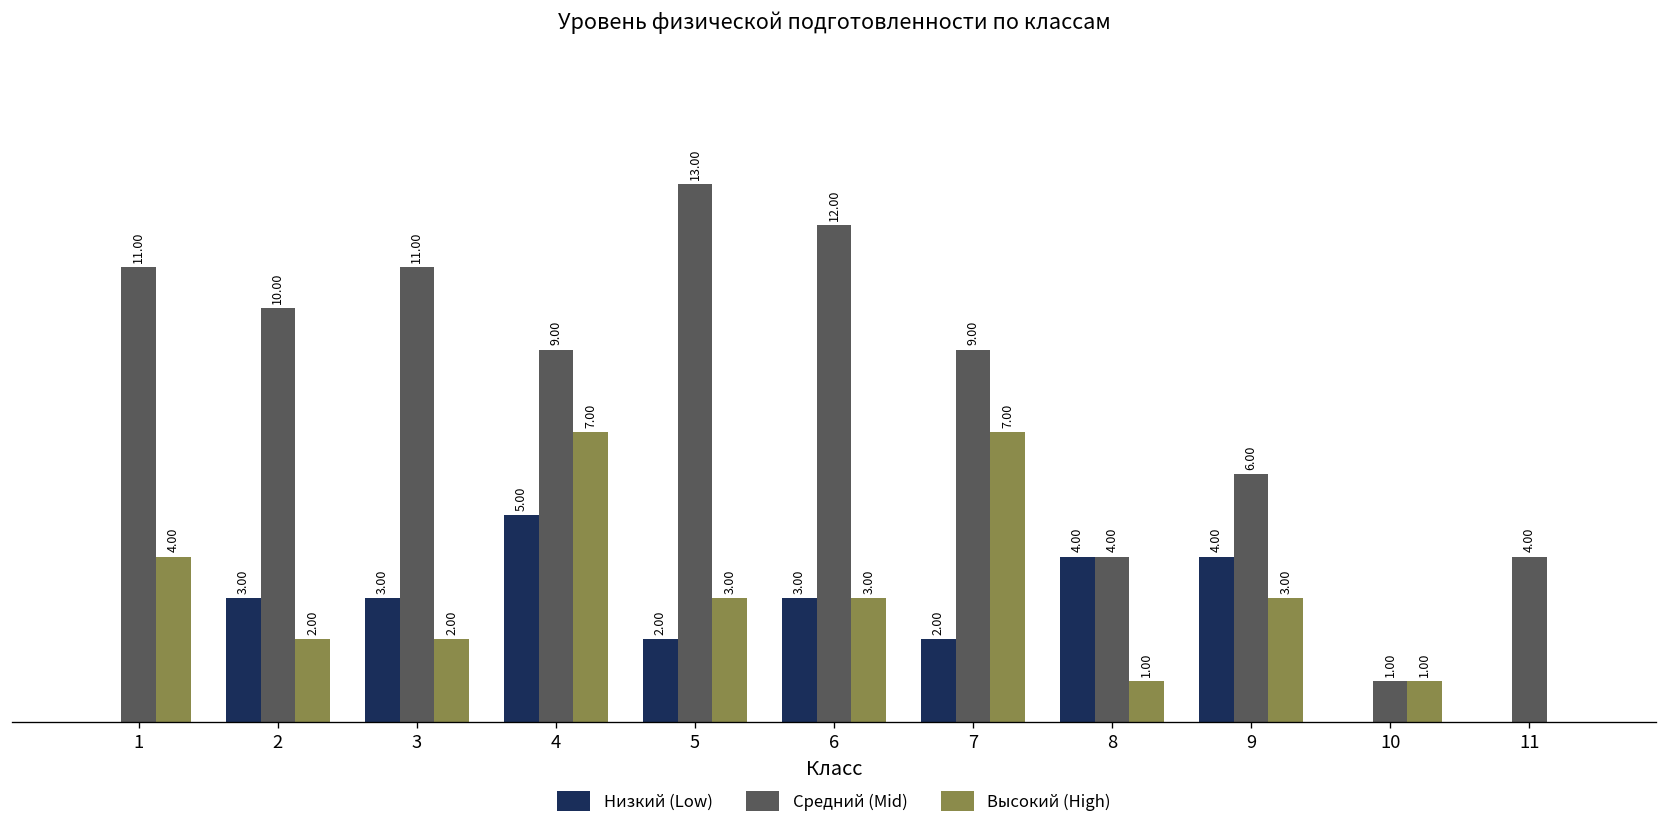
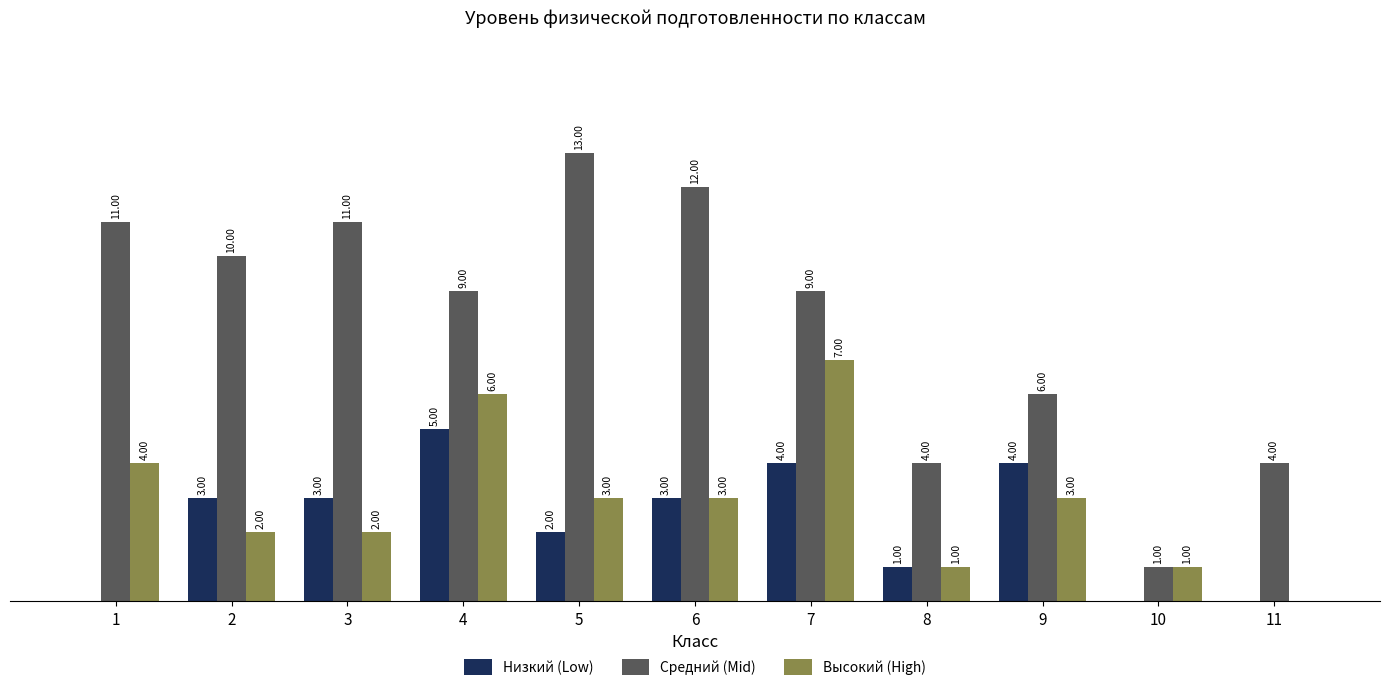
Высокий (High), 4: 7.00 -> 6.00
Низкий (Low), 7: 2.00 -> 4.00
Низкий (Low), 8: 4.00 -> 1.00
